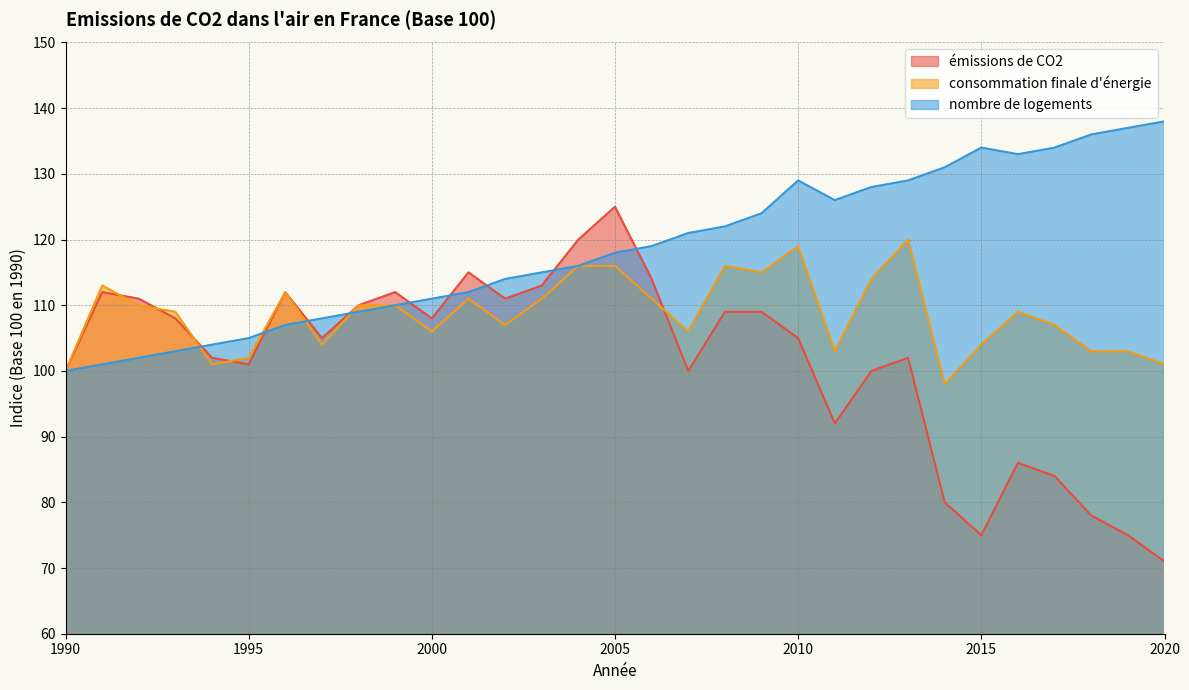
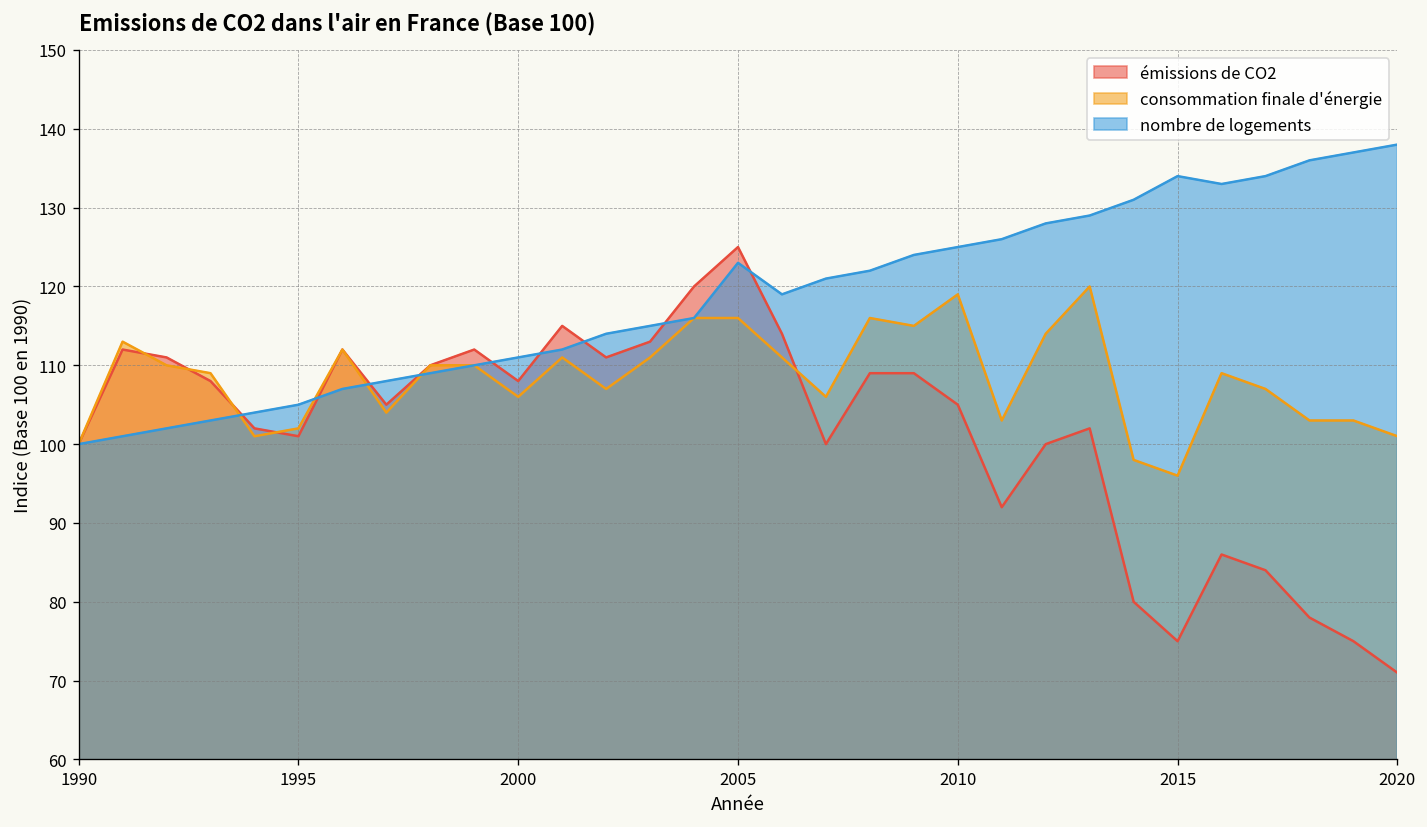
nombre de logements, 2005: 118 -> 123
nombre de logements, 2010: 129 -> 125
consommation finale d'énergie, 2015: 104 -> 96
